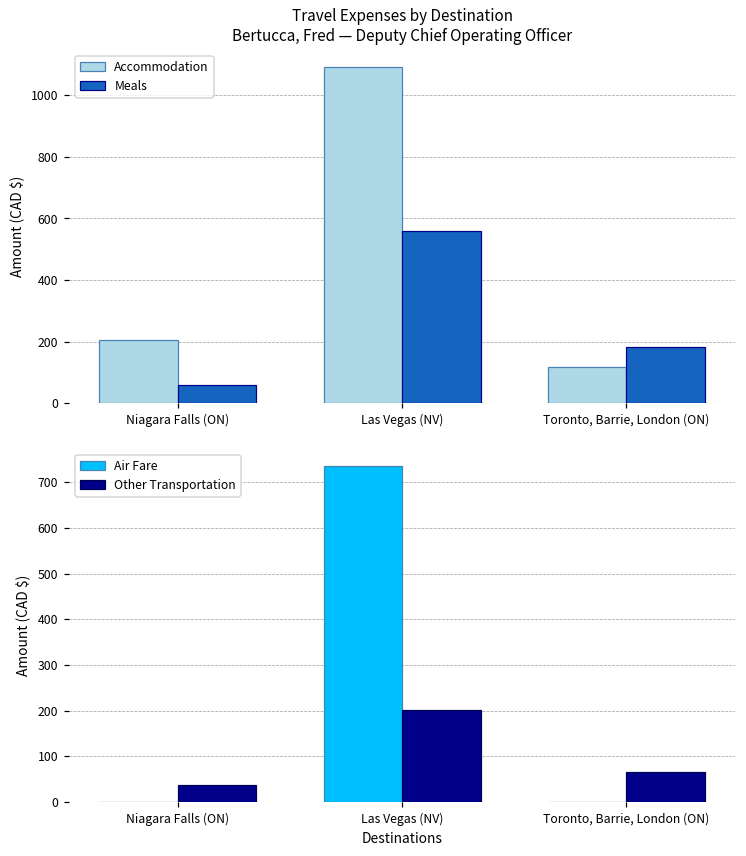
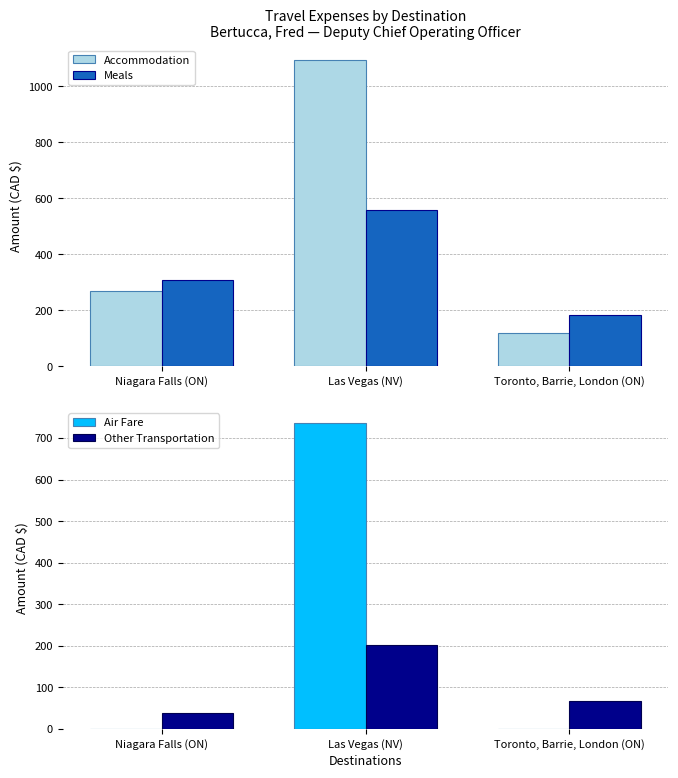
Travel Expenses by Destination Bertucca, Fred — Deputy Chief Operating Officer, Accommodation, Niagara Falls (ON): 200 -> 270
Travel Expenses by Destination Bertucca, Fred — Deputy Chief Operating Officer, Meals, Niagara Falls (ON): 60 -> 310
